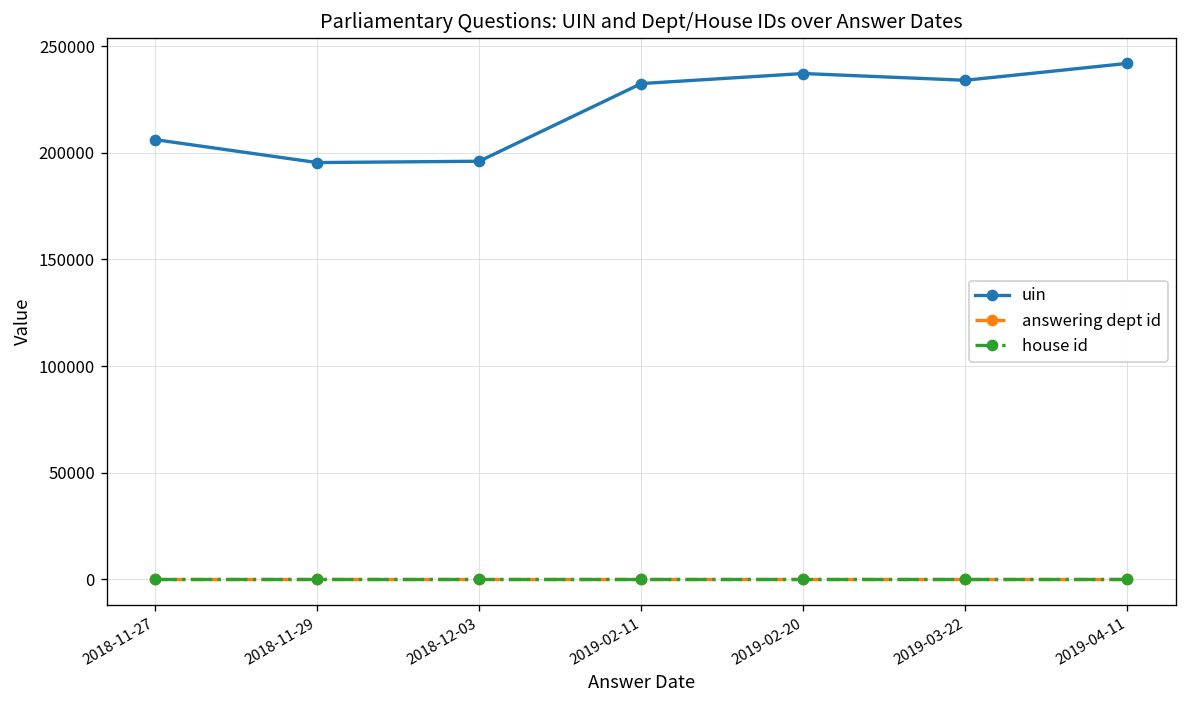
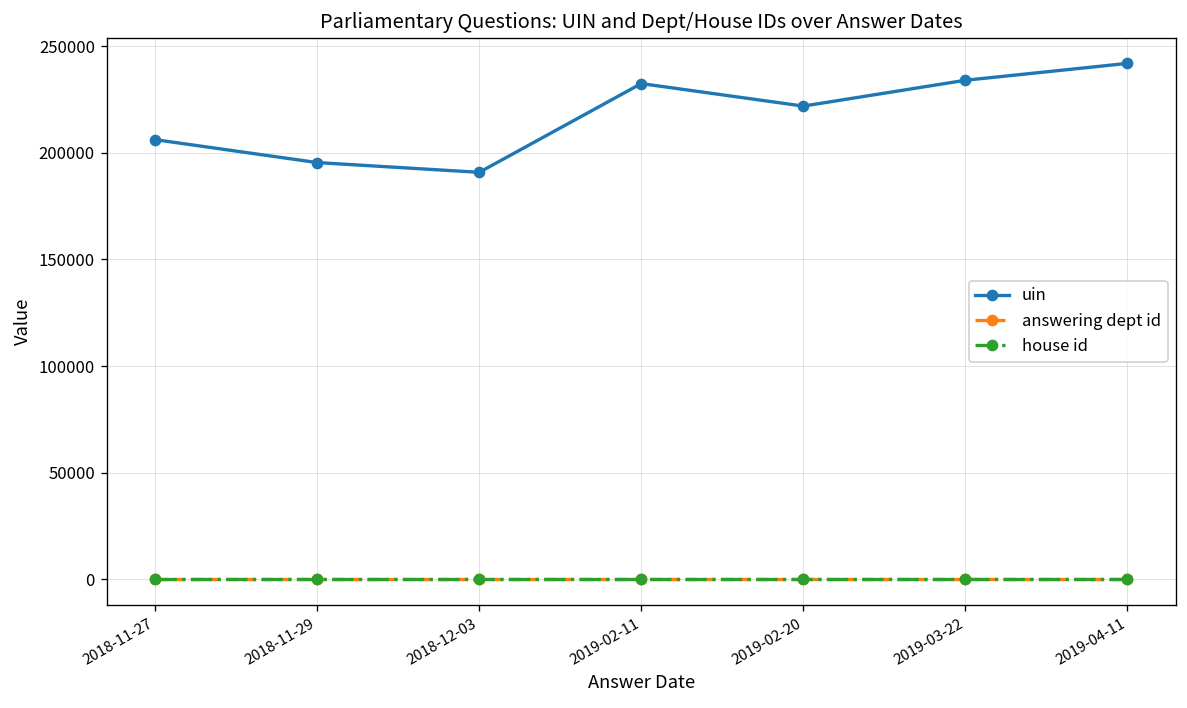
uin, 2018-12-03: 196000 -> 191000
uin, 2019-02-20: 237000 -> 222000
